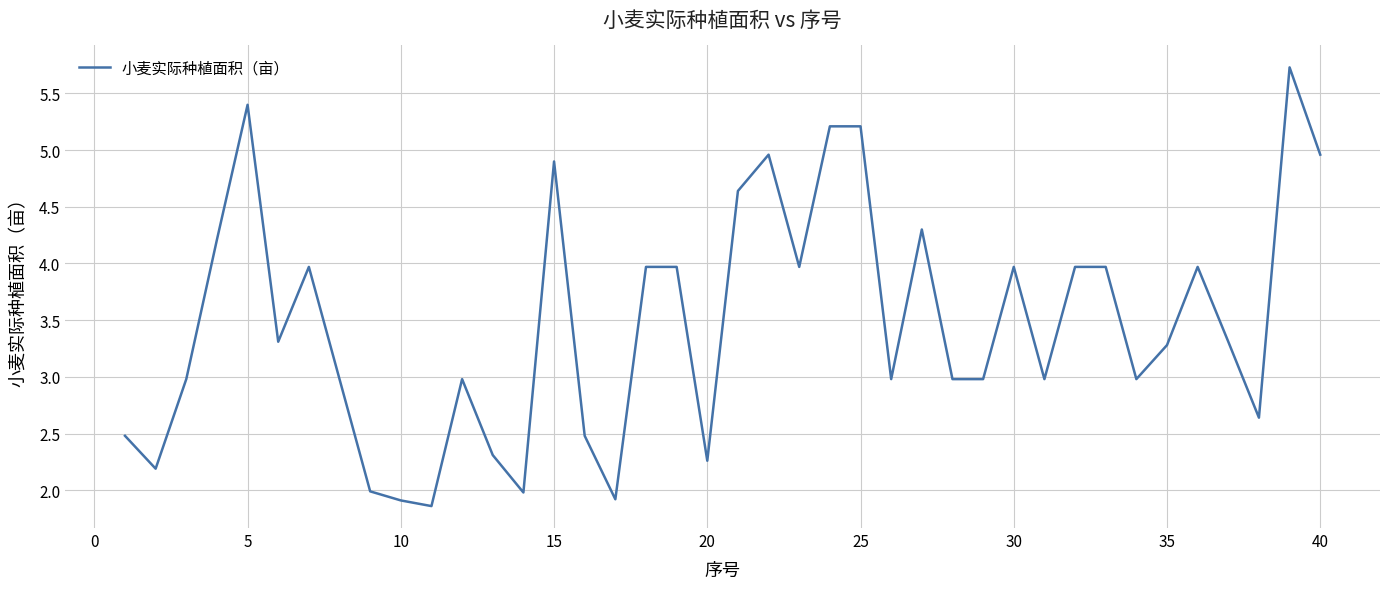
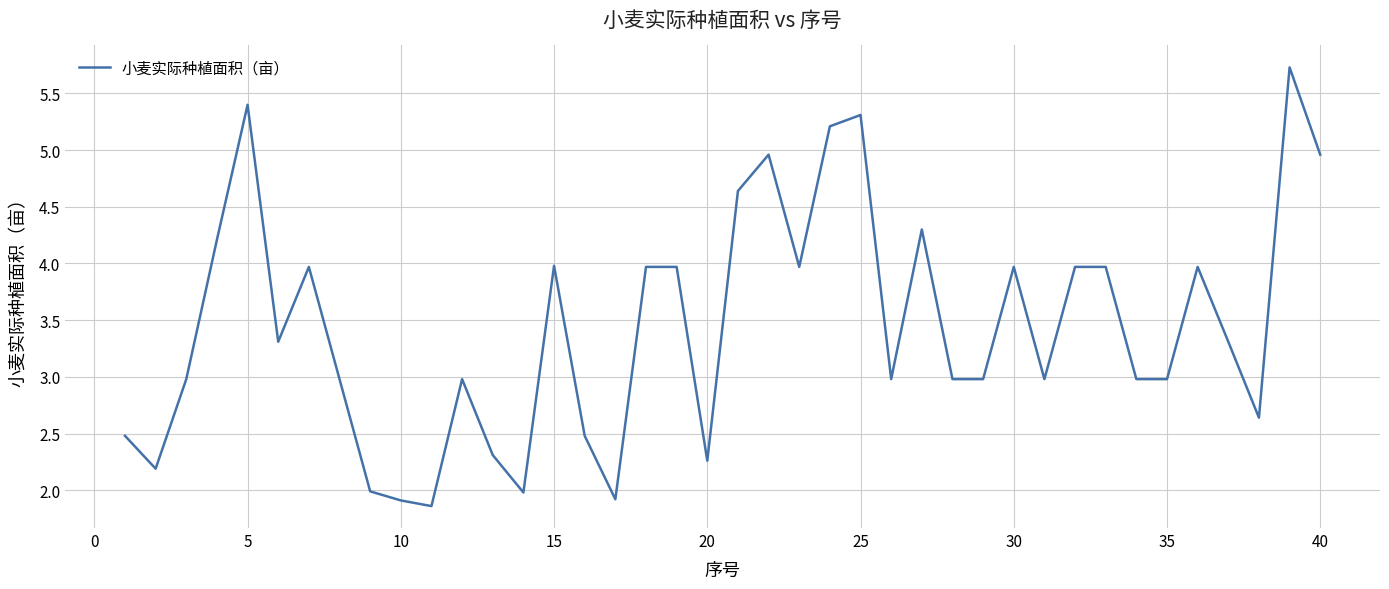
15: 4.90 -> 3.98
25: 5.21 -> 5.31
35: 3.28 -> 2.98
